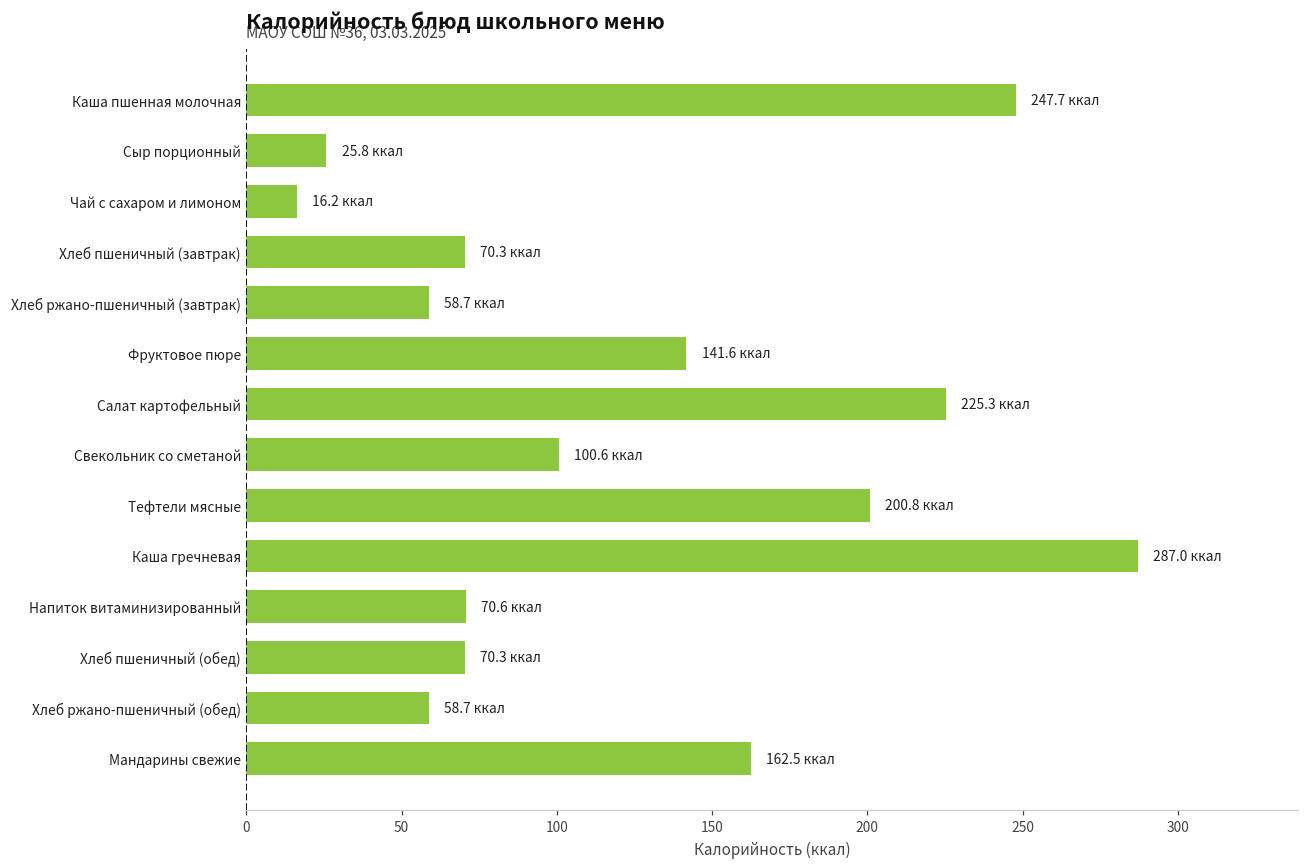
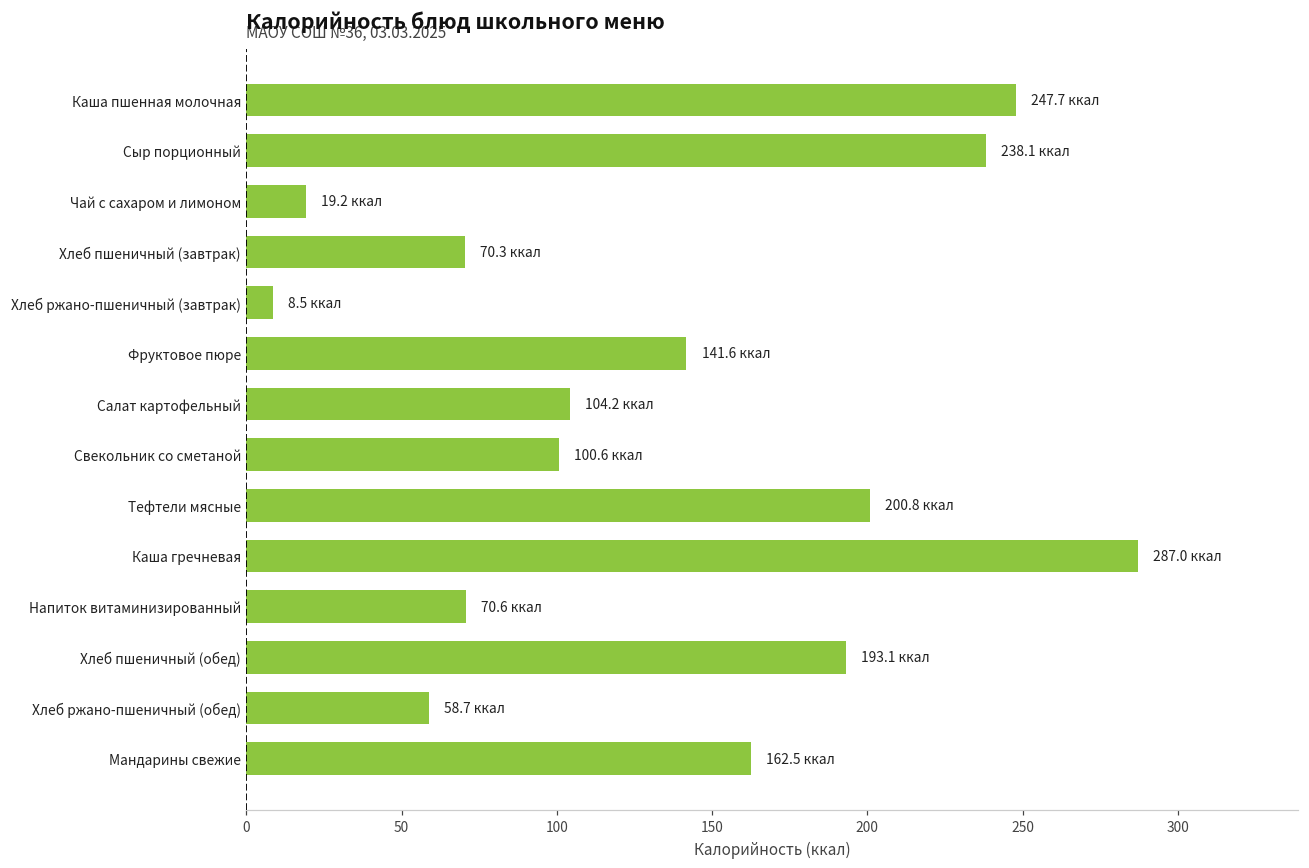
Сыр порционный: 25.8 -> 238.1
Чай с сахаром и лимоном: 16.2 -> 19.2
Хлеб ржано-пшеничный (завтрак): 58.7 -> 8.5
Салат картофельный: 225.3 -> 104.2
Хлеб пшеничный (обед): 70.3 -> 193.1
